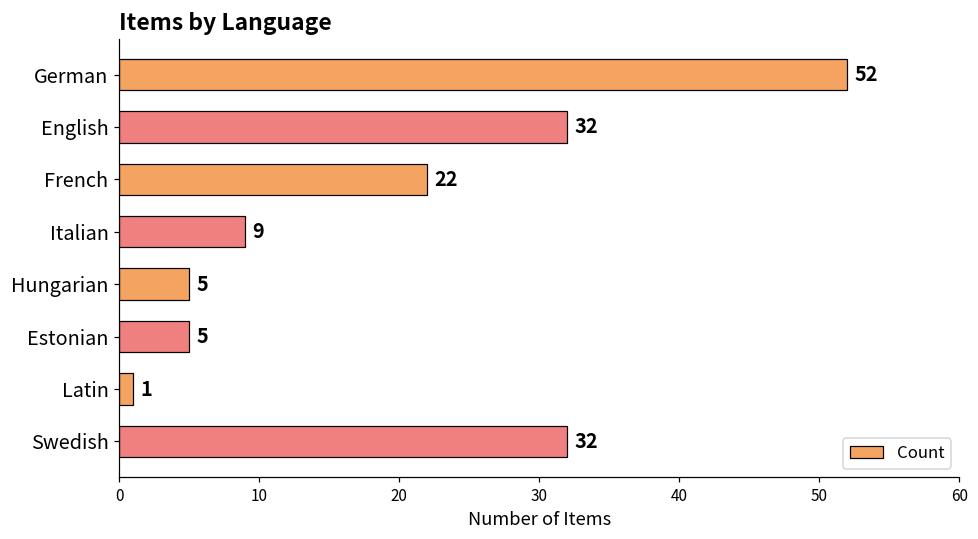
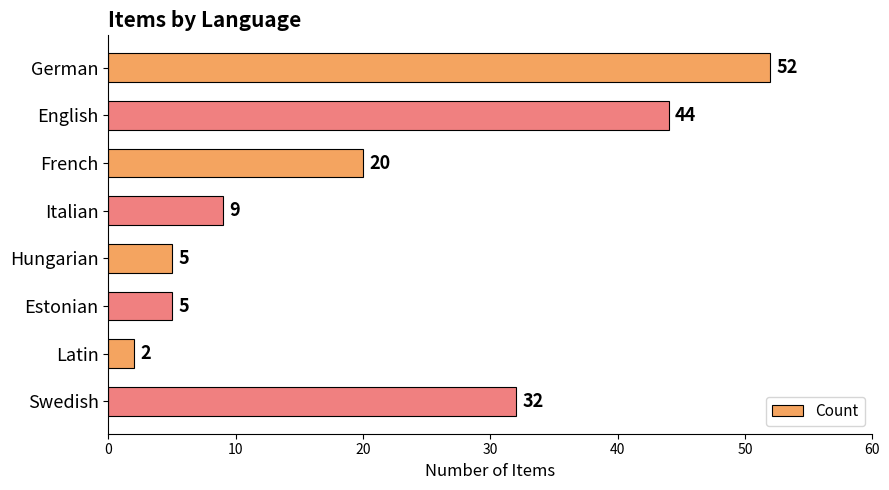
English: 32 -> 44
French: 22 -> 20
Latin: 1 -> 2
